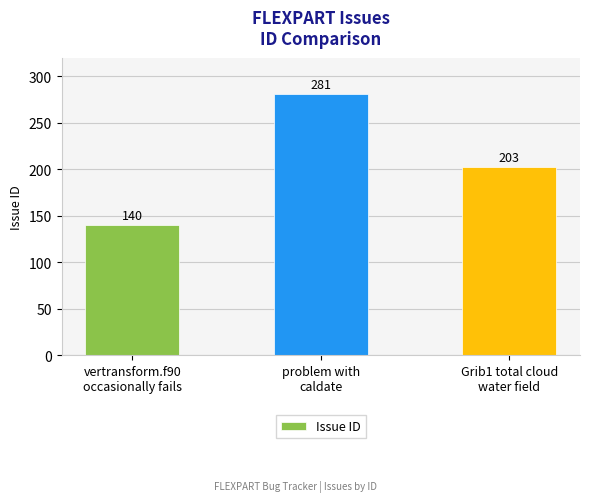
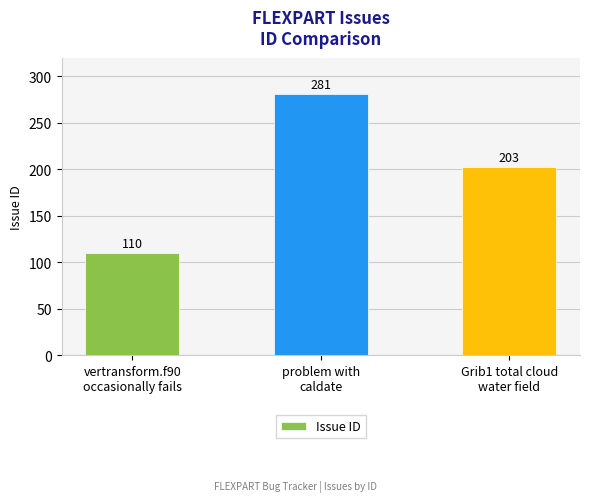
vertransform.f90 occasionally fails: 140 -> 110
